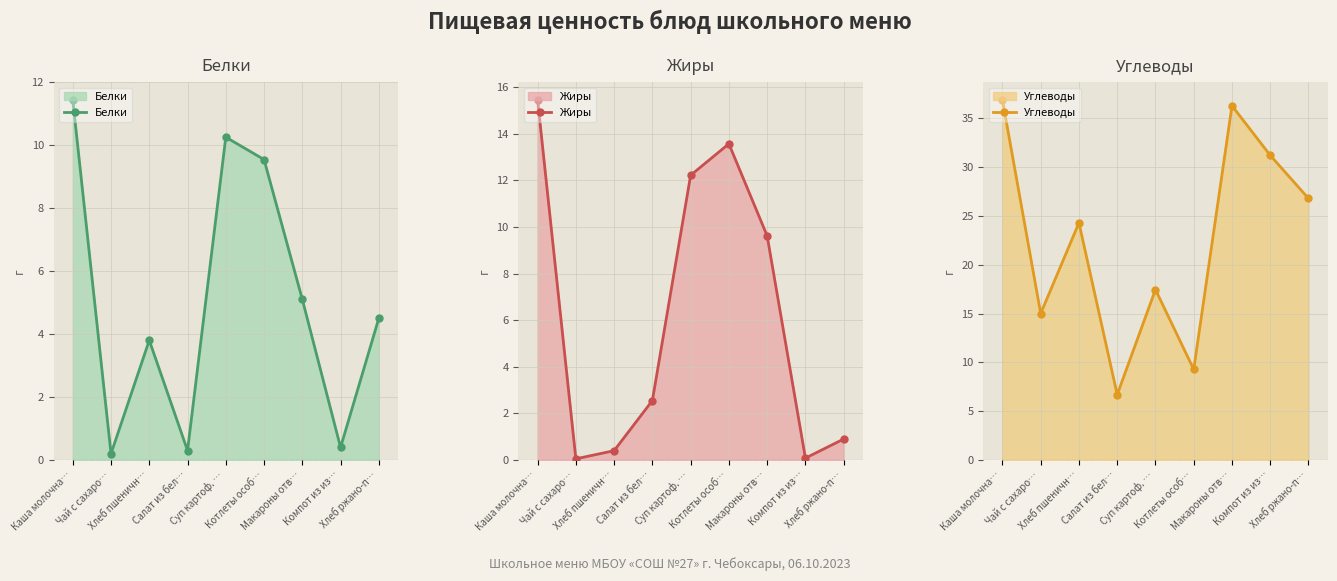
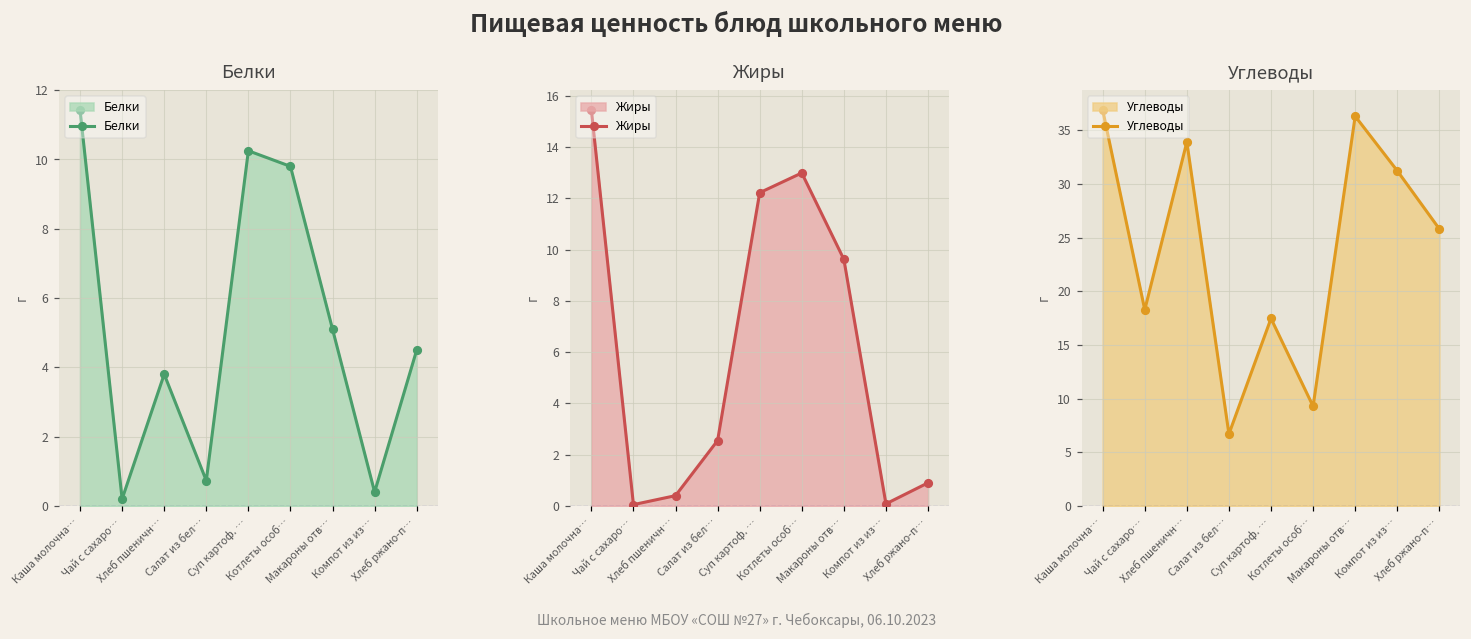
Белки, Салат из бел…: 0.3 -> 0.7
Белки, Котлеты особ…: 9.5 -> 9.8
Жиры, Котлеты особ…: 13.6 -> 13.0
Углеводы, Чай с сахаро…: 15 -> 18
Углеводы, Хлеб пшеничн…: 24 -> 34
Углеводы, Хлеб ржано-п…: 27 -> 26
